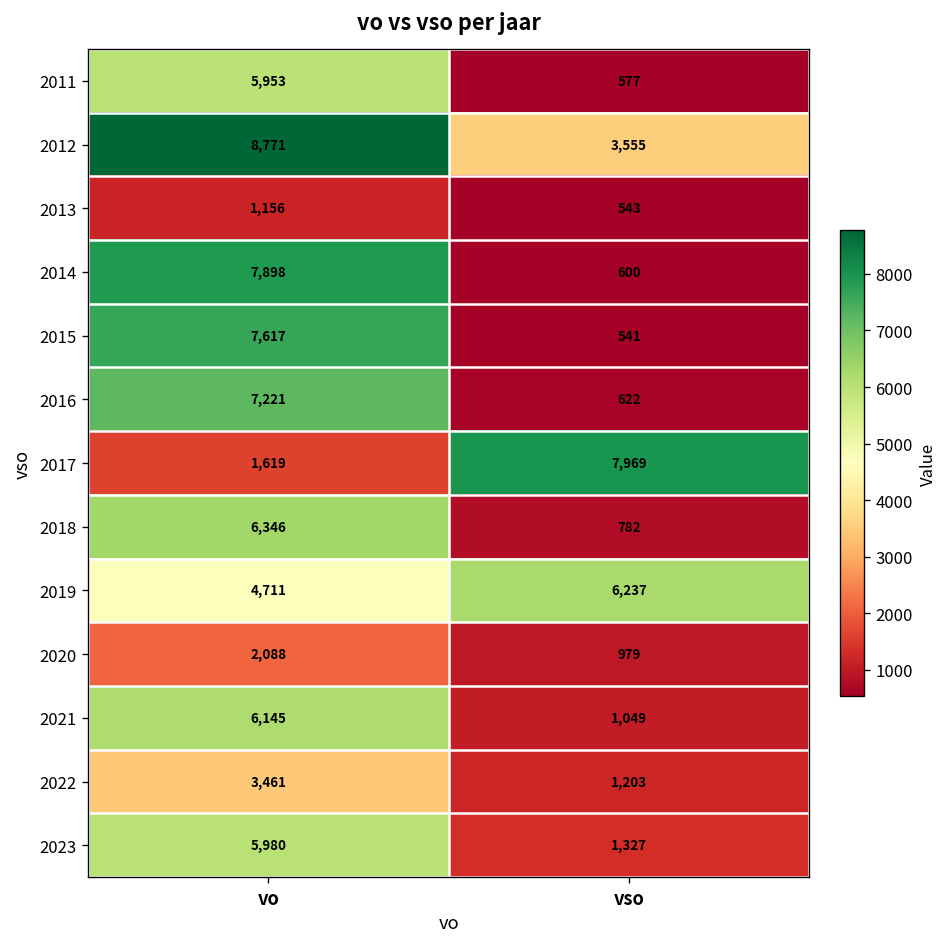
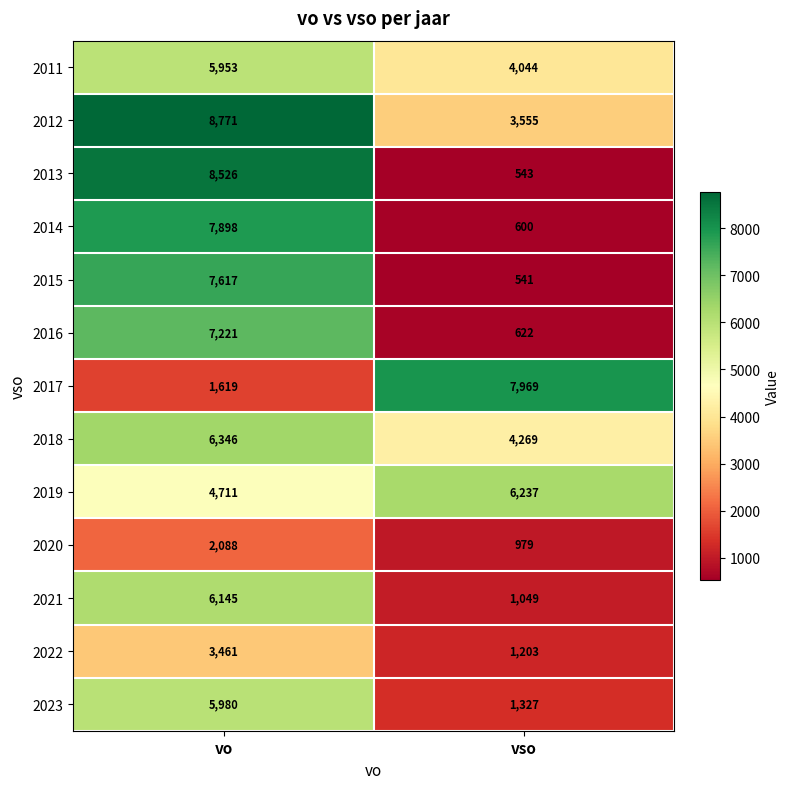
2011, vso: 577 -> 4,044
2013, vo: 1,156 -> 8,526
2018, vso: 782 -> 4,269
